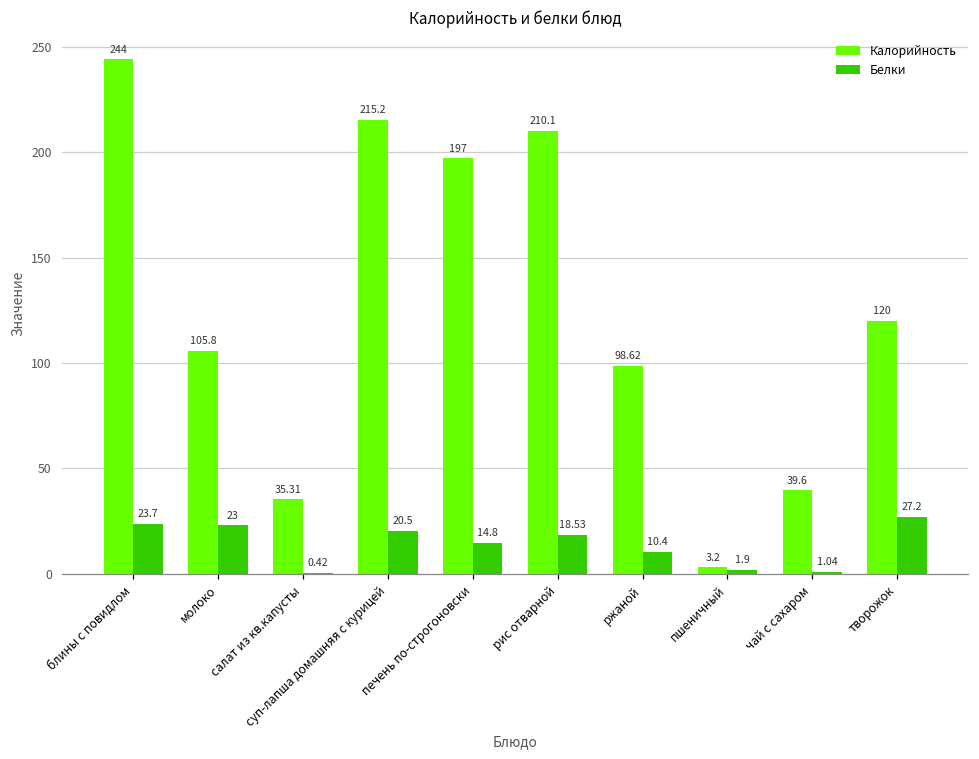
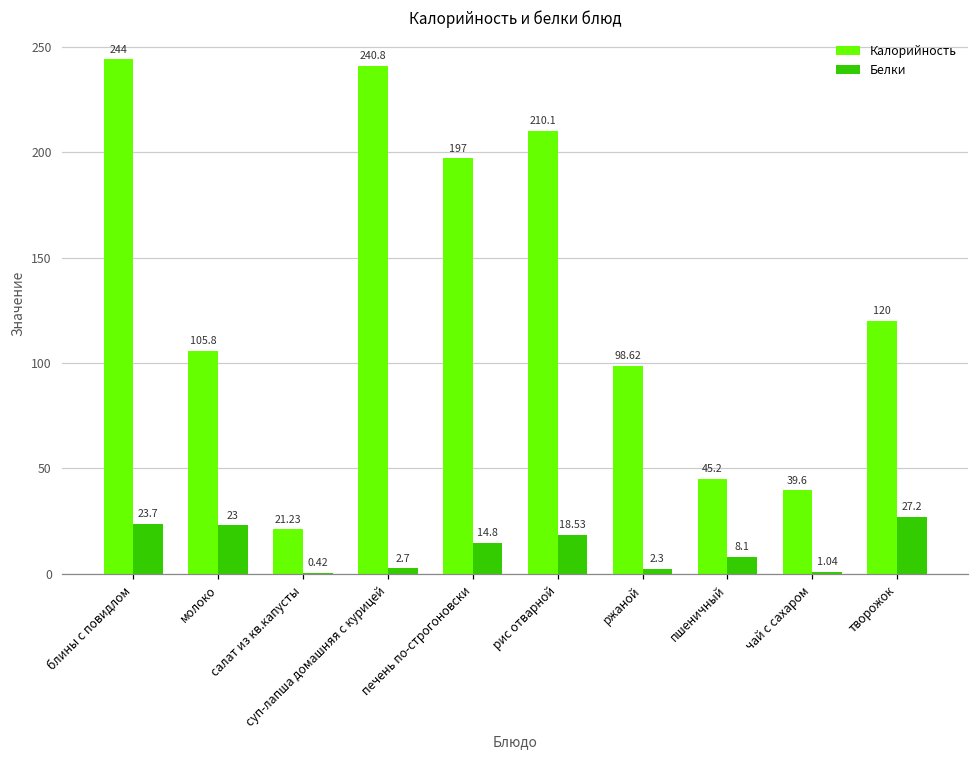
Калорийность, салат из кв.капусты: 35.31 -> 21.23
Калорийность, суп-лапша домашняя с курицей: 215.2 -> 240.8
Белки, суп-лапша домашняя с курицей: 20.5 -> 2.7
Белки, ржаной: 10.4 -> 2.3
Калорийность, пшеничный: 3.2 -> 45.2
Белки, пшеничный: 1.9 -> 8.1
